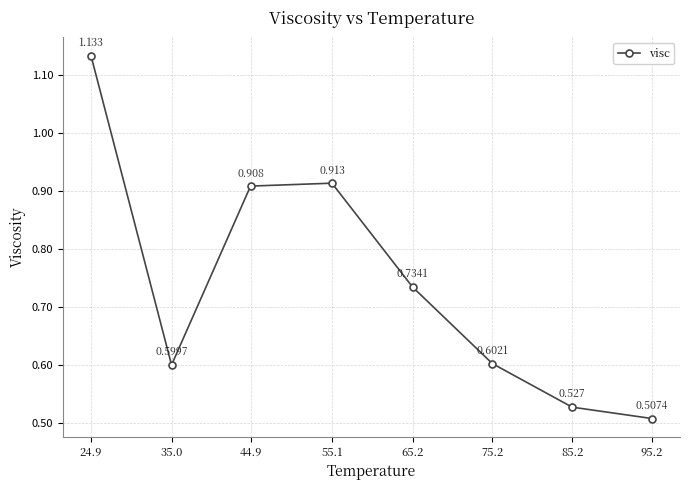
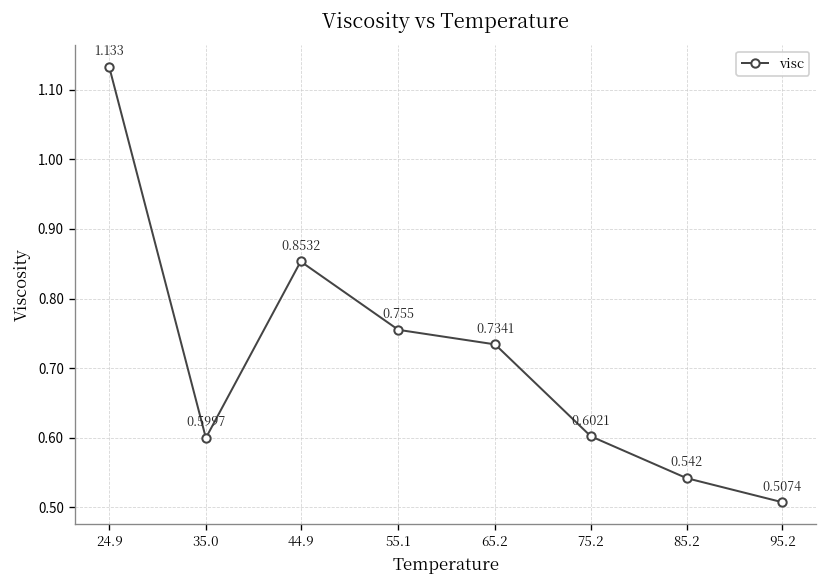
44.9: 0.908 -> 0.8532
55.1: 0.913 -> 0.755
85.2: 0.527 -> 0.542
